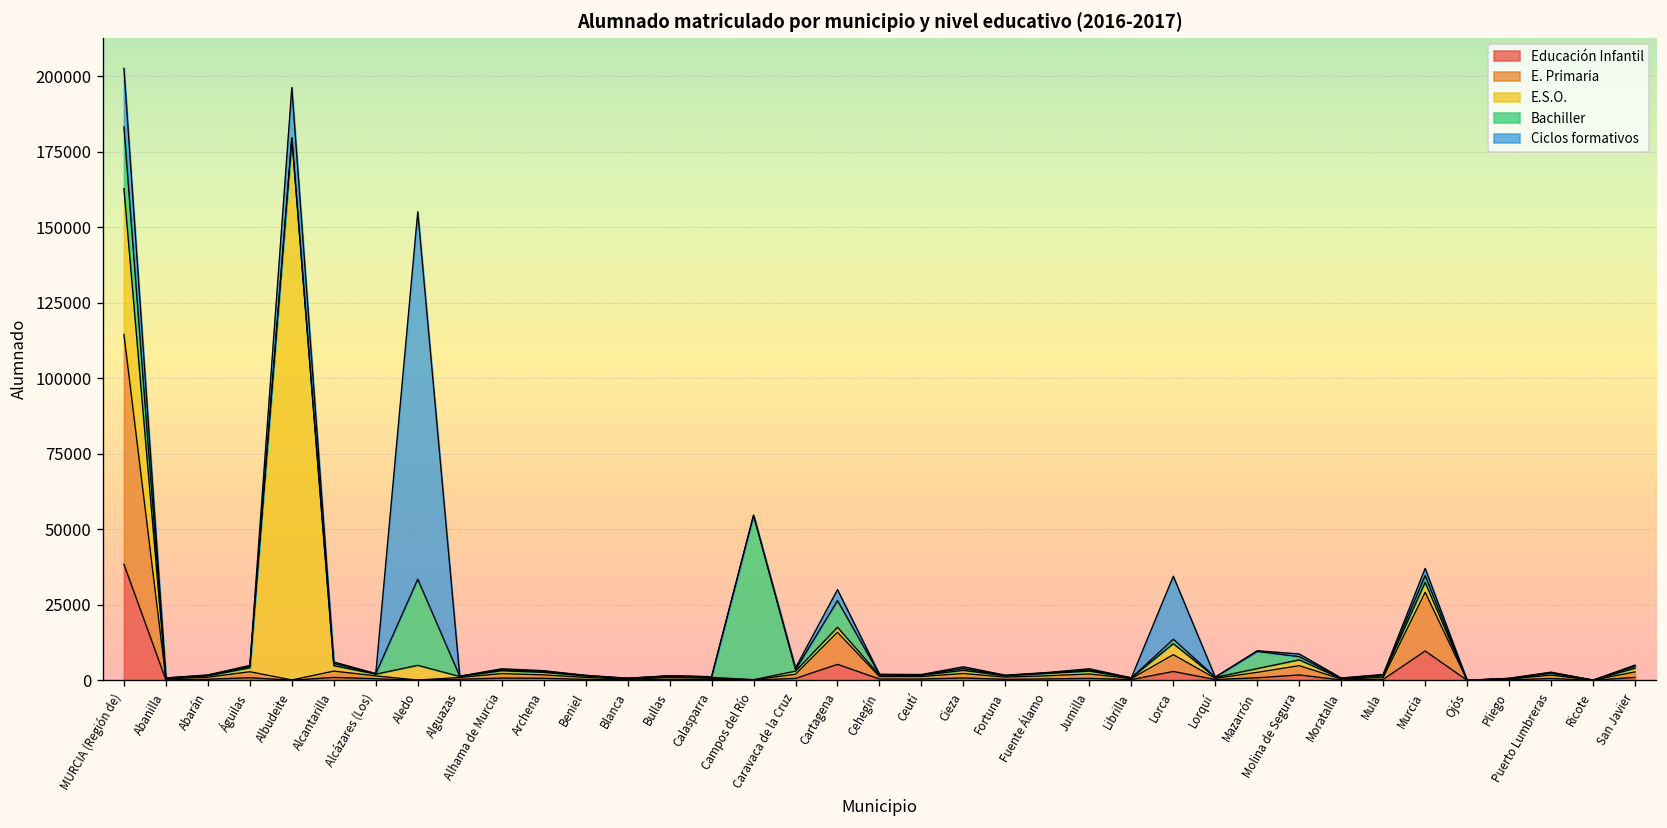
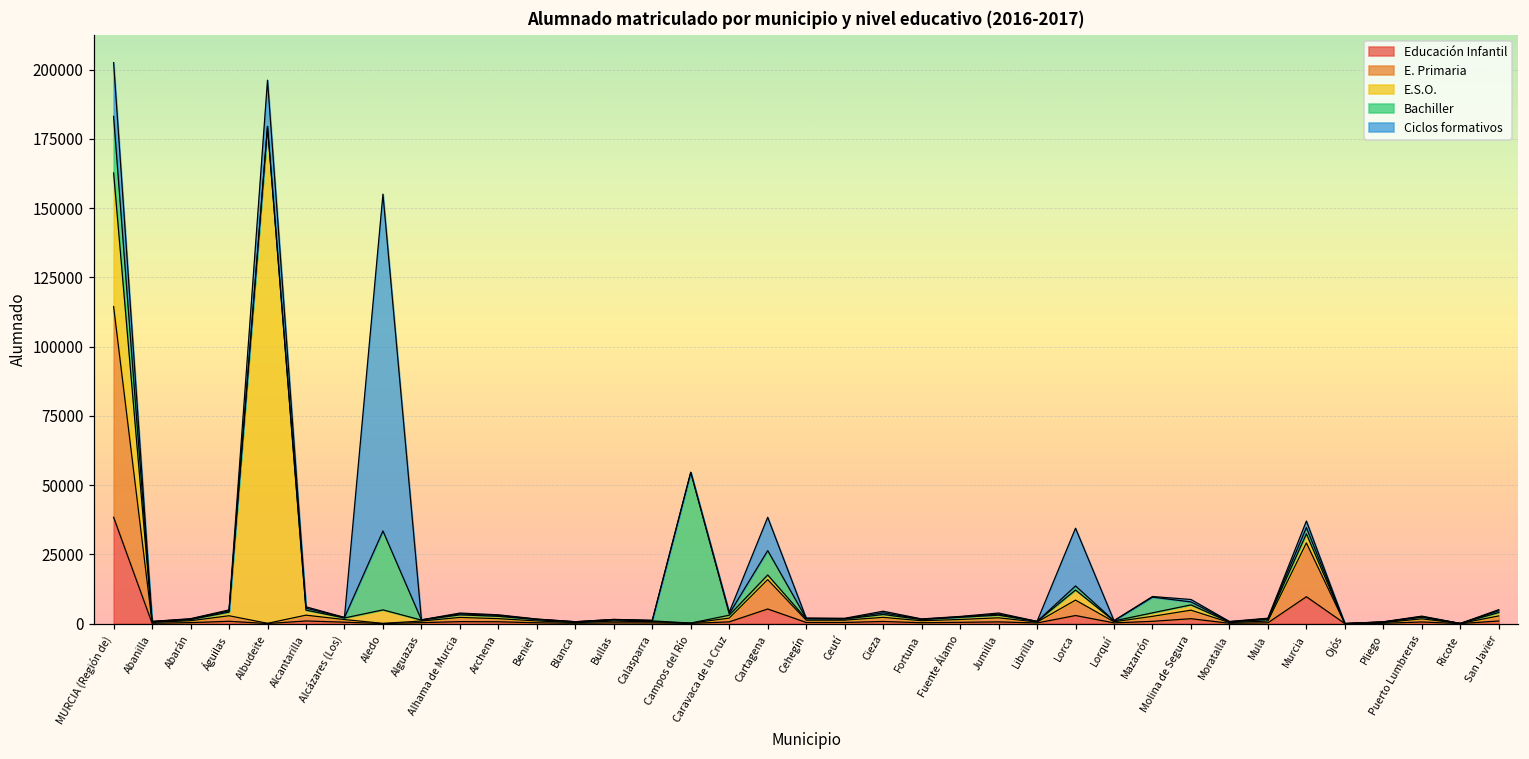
Ciclos formativos, Cartagena: 4000 -> 12000
